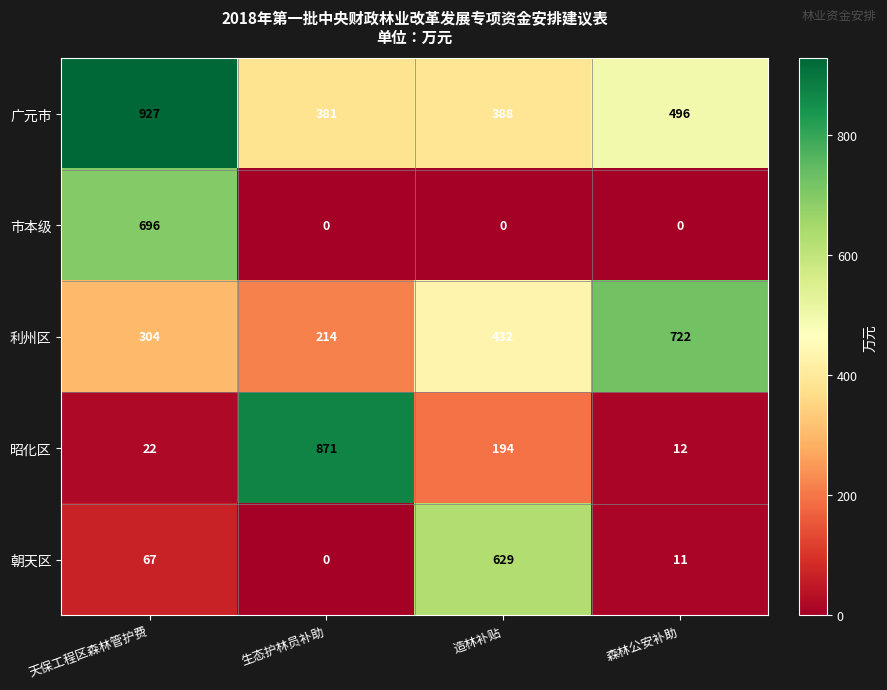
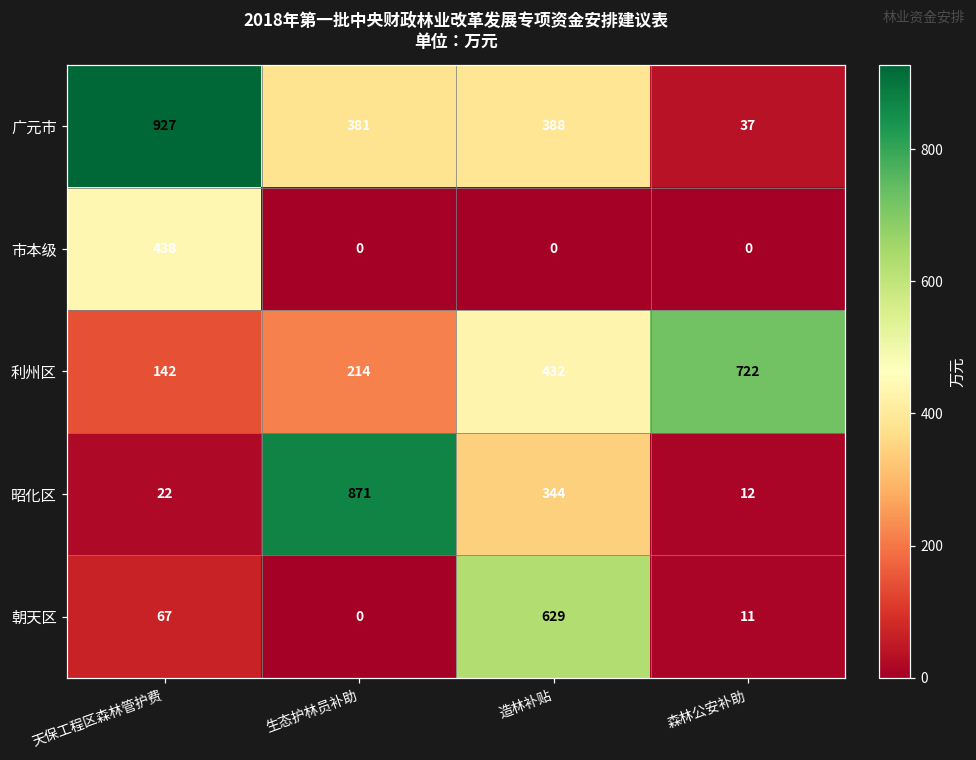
广元市, 森林公安补助: 496 -> 37
市本级, 天保工程区森林管护费: 696 -> 438
利州区, 天保工程区森林管护费: 304 -> 142
昭化区, 造林补贴: 194 -> 344
